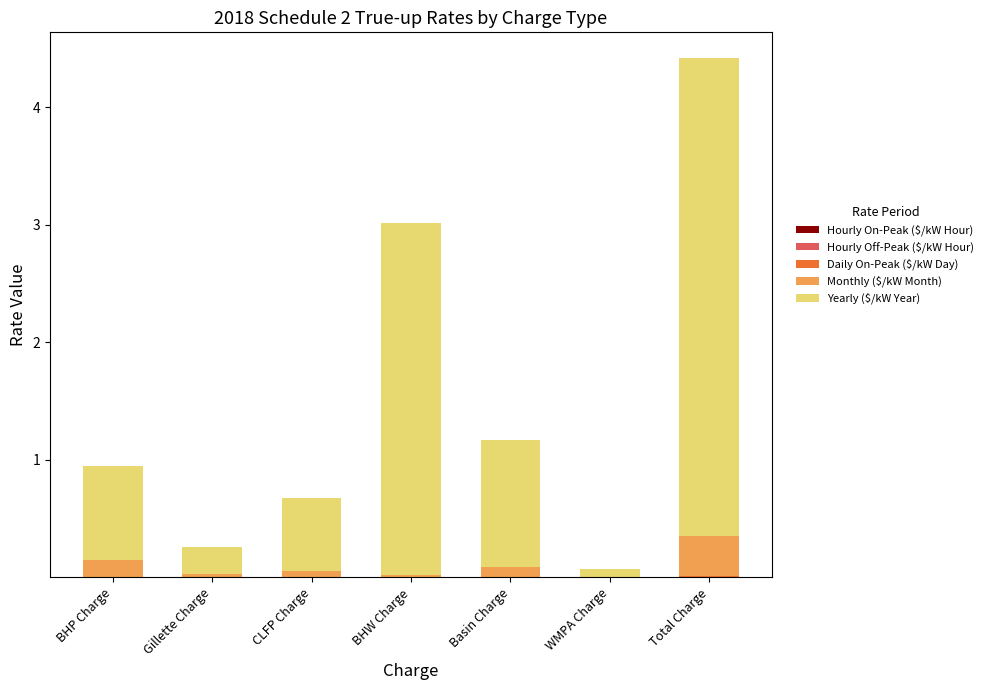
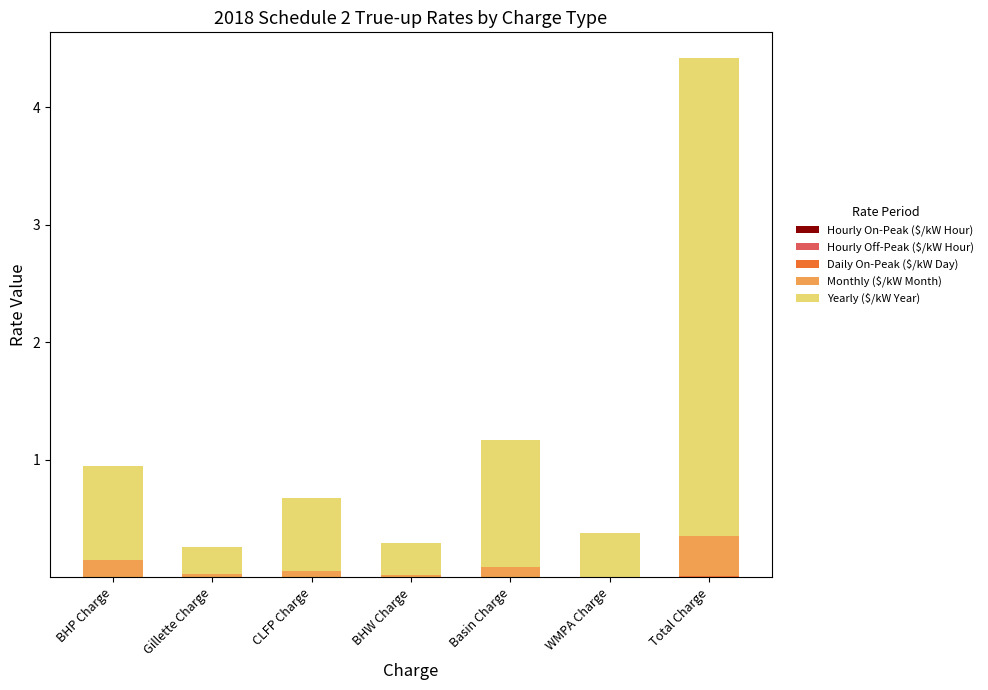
Yearly ($/kW Year), BHW Charge: 2.99 -> 0.27
Yearly ($/kW Year), WMPA Charge: 0.07 -> 0.37
